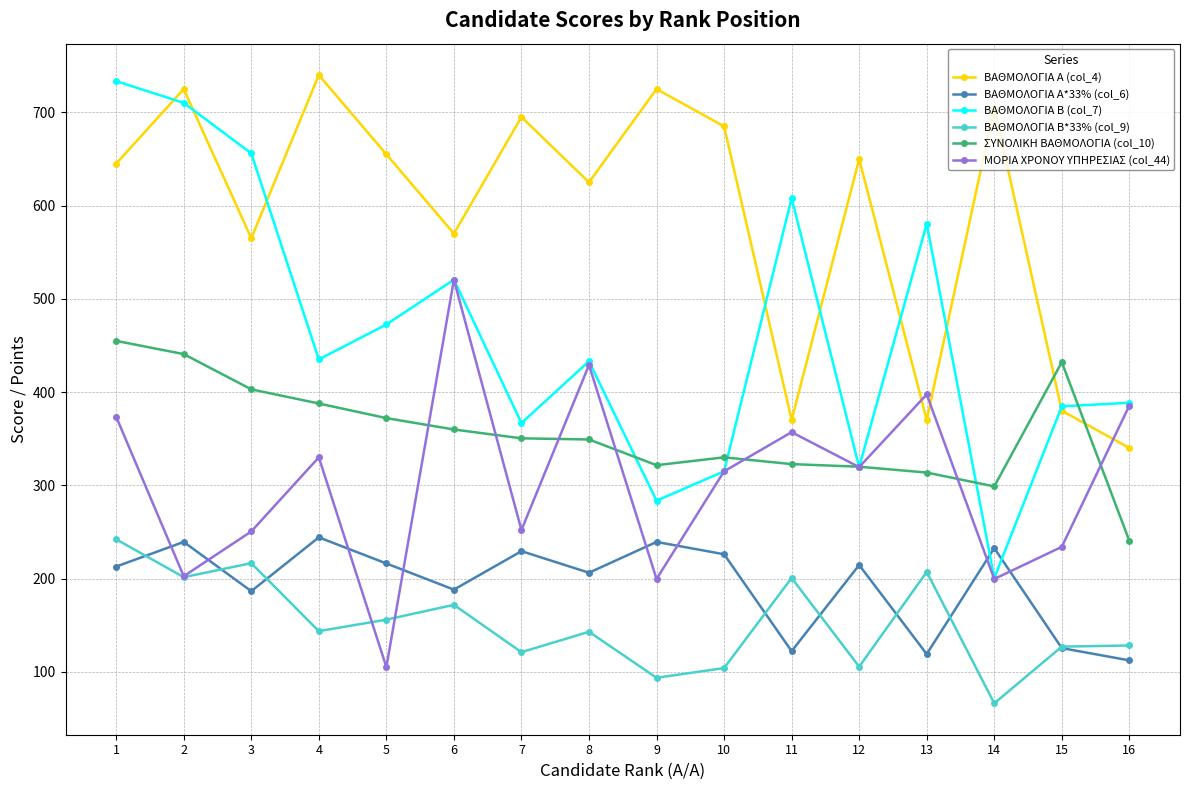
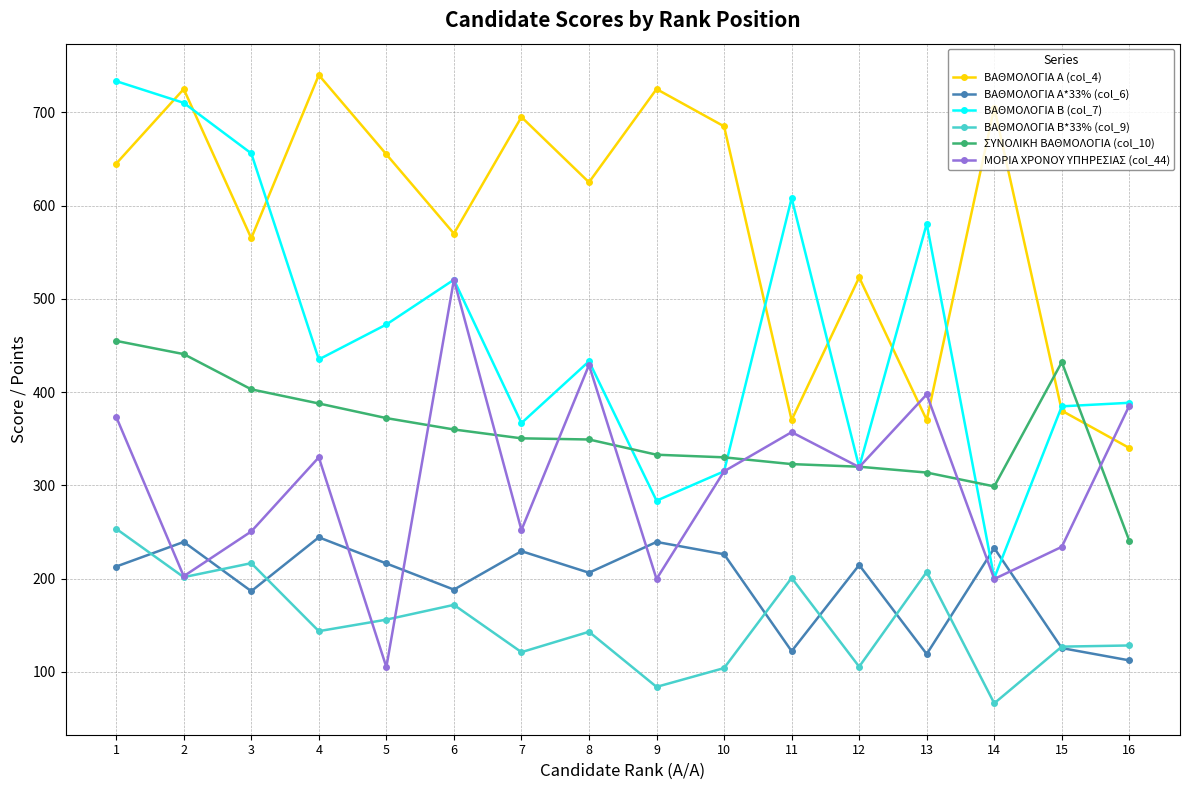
ΒΑΘΜΟΛΟΓΙΑ Β*33% (col_9), 1: 240 -> 250
ΒΑΘΜΟΛΟΓΙΑ Β*33% (col_9), 9: 90 -> 80
ΣΥΝΟΛΙΚΗ ΒΑΘΜΟΛΟΓΙΑ (col_10), 9: 320 -> 330
ΒΑΘΜΟΛΟΓΙΑ Α (col_4), 12: 650 -> 520
